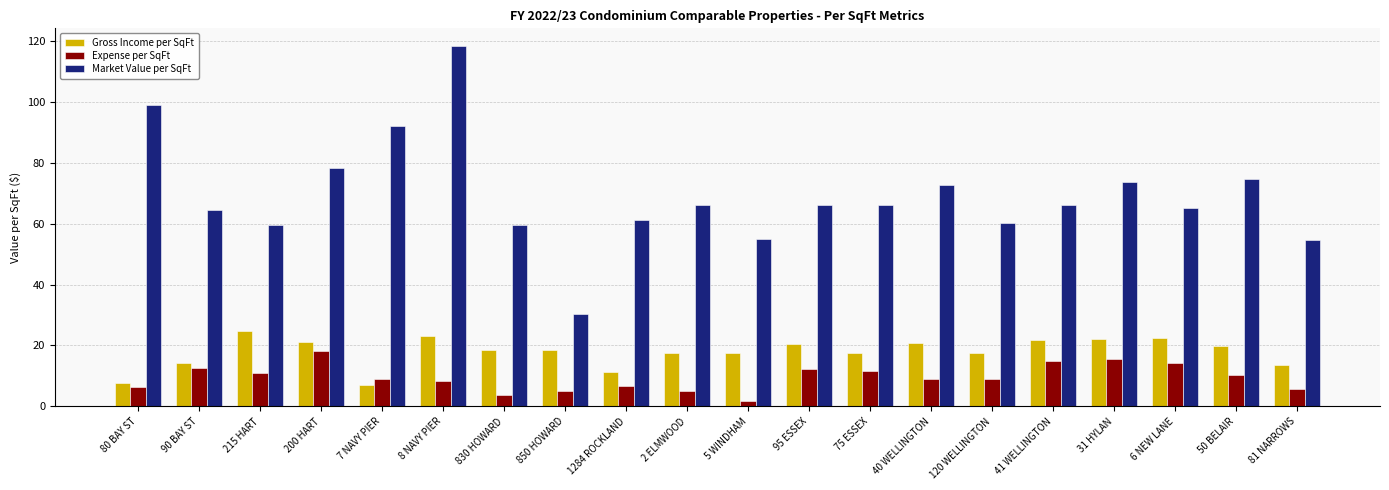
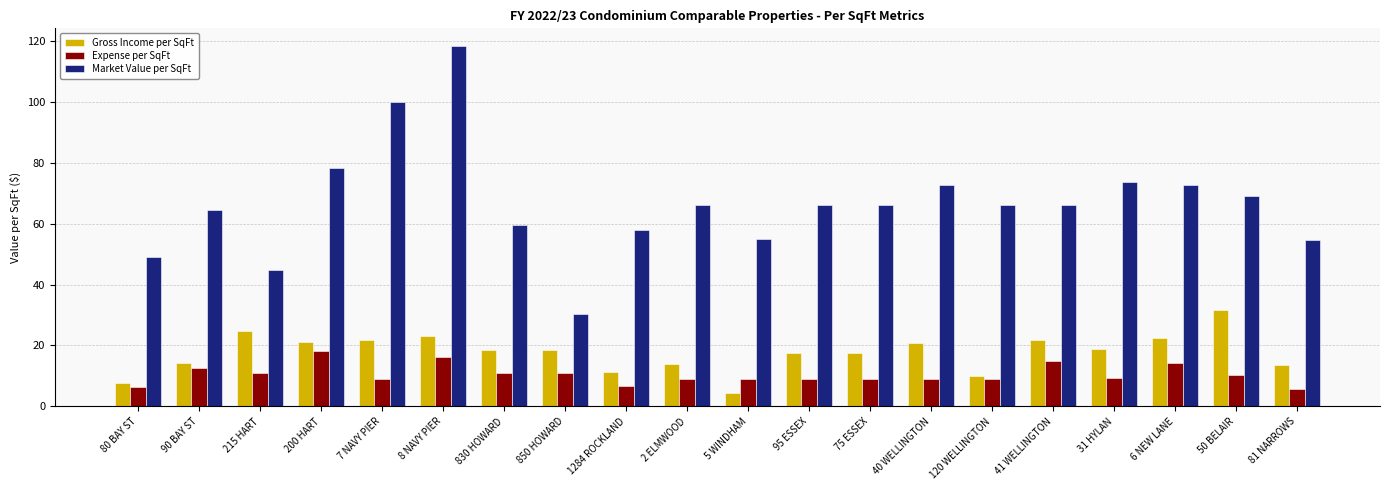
Market Value per SqFt, 80 BAY ST: 99 -> 49
Market Value per SqFt, 215 HART: 60 -> 45
Gross Income per SqFt, 7 NAVY PIER: 7 -> 22
Market Value per SqFt, 7 NAVY PIER: 92 -> 100
Expense per SqFt, 8 NAVY PIER: 8 -> 16
Expense per SqFt, 830 HOWARD: 4 -> 11
Expense per SqFt, 850 HOWARD: 5 -> 11
Market Value per SqFt, 1284 ROCKLAND: 61 -> 58
Gross Income per SqFt, 2 ELMWOOD: 18 -> 14
Expense per SqFt, 2 ELMWOOD: 5 -> 9
Gross Income per SqFt, 5 WINDHAM: 18 -> 4
Expense per SqFt, 5 WINDHAM: 2 -> 9
Gross Income per SqFt, 95 ESSEX: 21 -> 18
Expense per SqFt, 95 ESSEX: 12 -> 9
Expense per SqFt, 75 ESSEX: 12 -> 9
Gross Income per SqFt, 120 WELLINGTON: 18 -> 10
Market Value per SqFt, 120 WELLINGTON: 60 -> 66
Gross Income per SqFt, 31 HYLAN: 22 -> 19
Expense per SqFt, 31 HYLAN: 16 -> 9
Market Value per SqFt, 6 NEW LANE: 65 -> 73
Gross Income per SqFt, 50 BELAIR: 20 -> 32
Market Value per SqFt, 50 BELAIR: 75 -> 69
